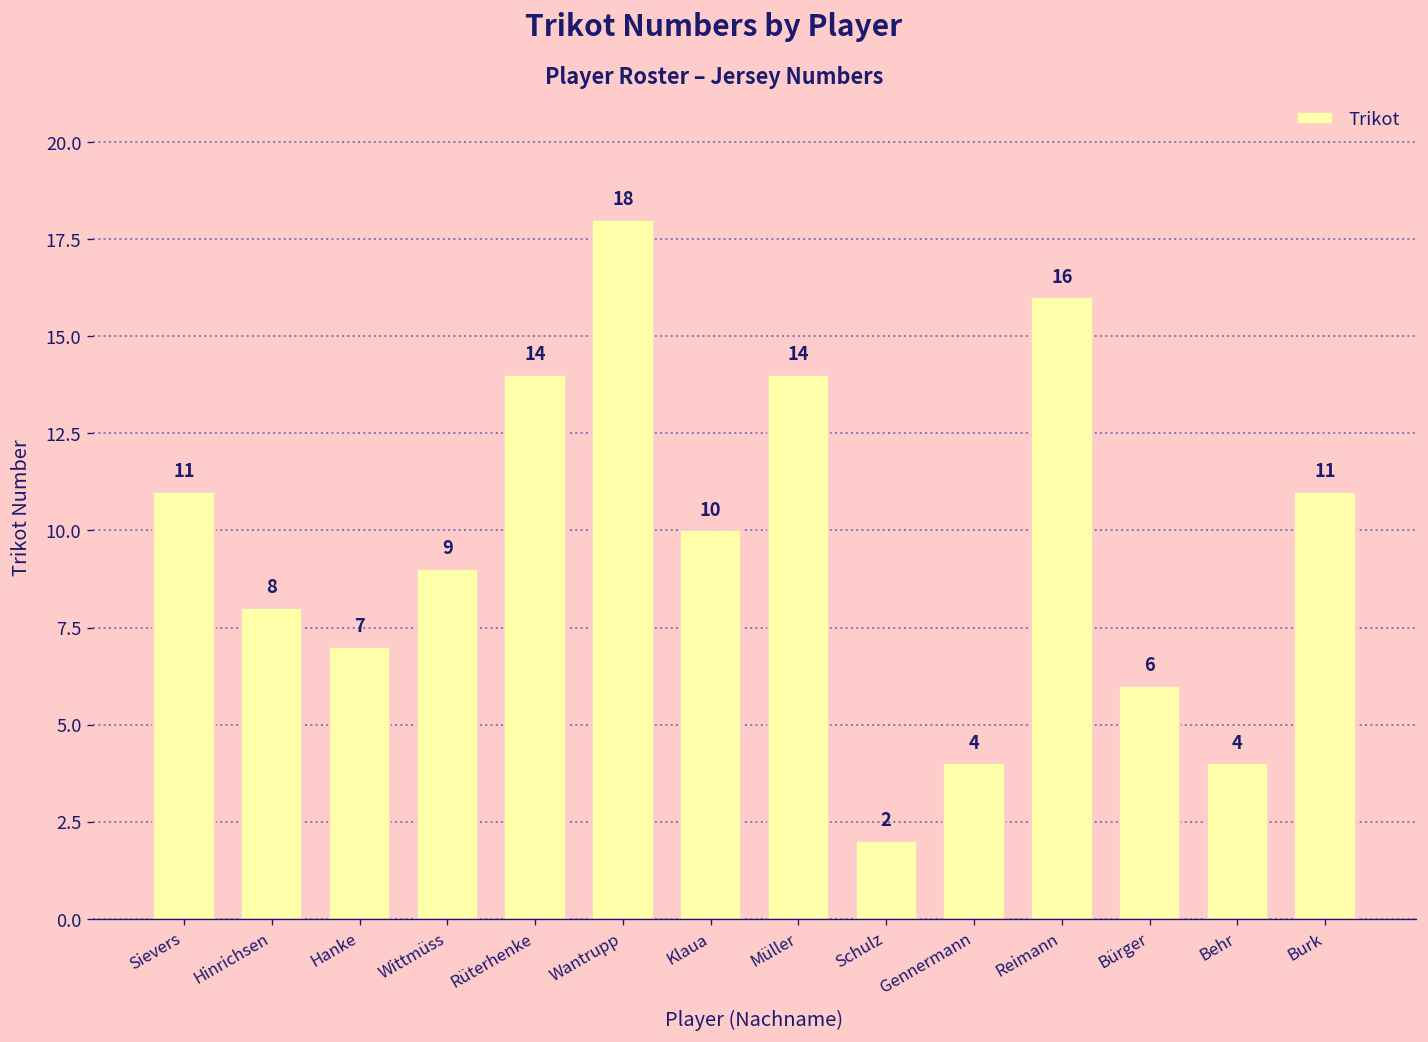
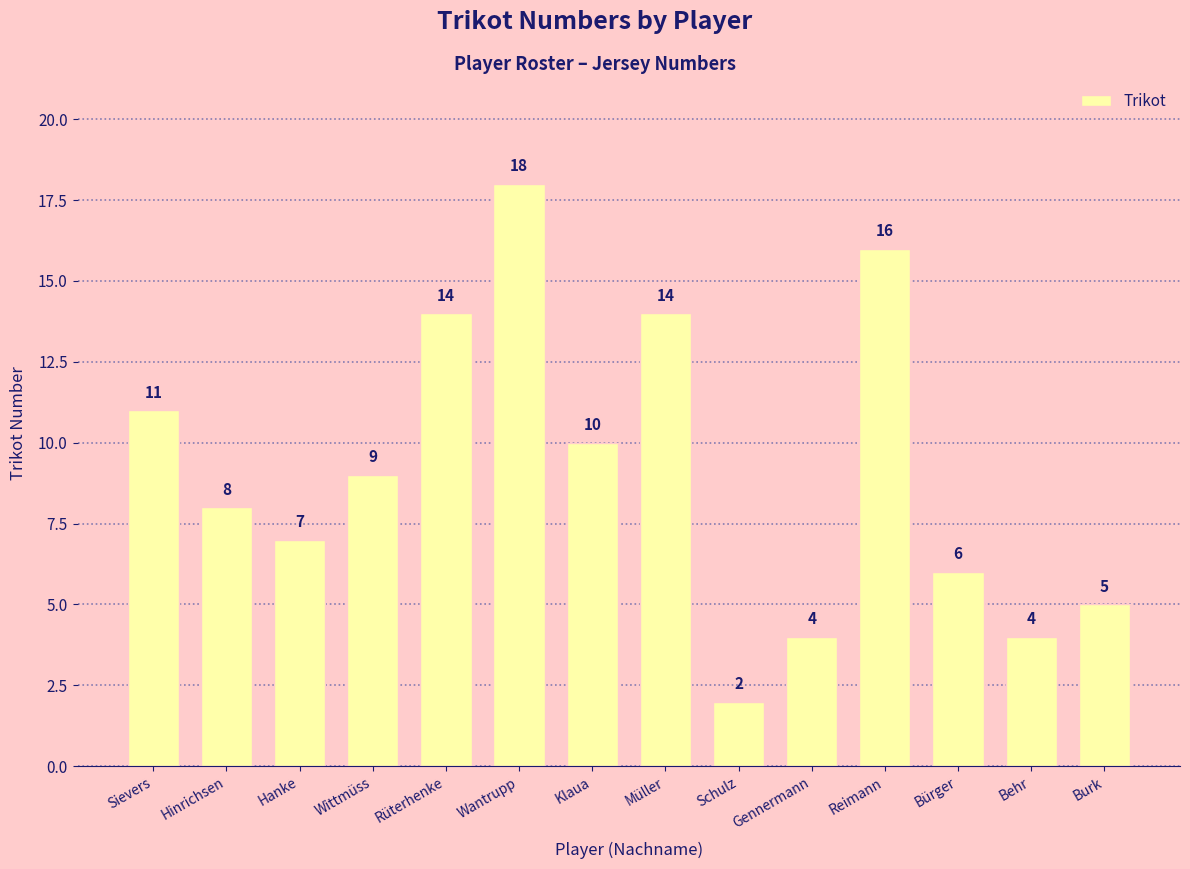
Burk: 11 -> 5
